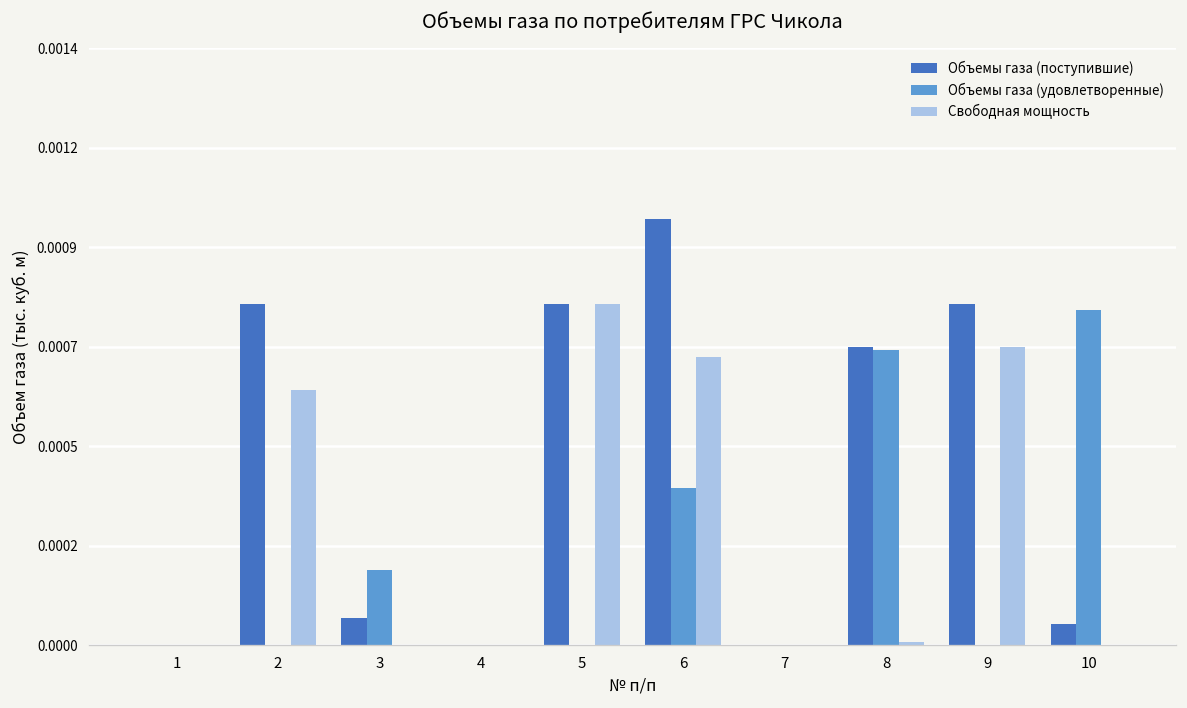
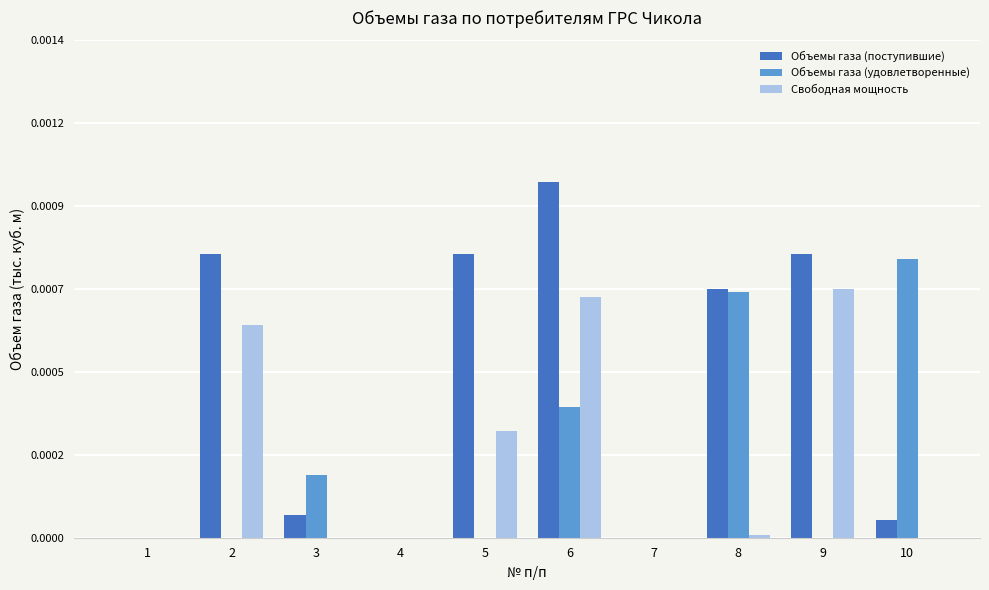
Свободная мощность, 5: 0.0008 -> 0.0003
